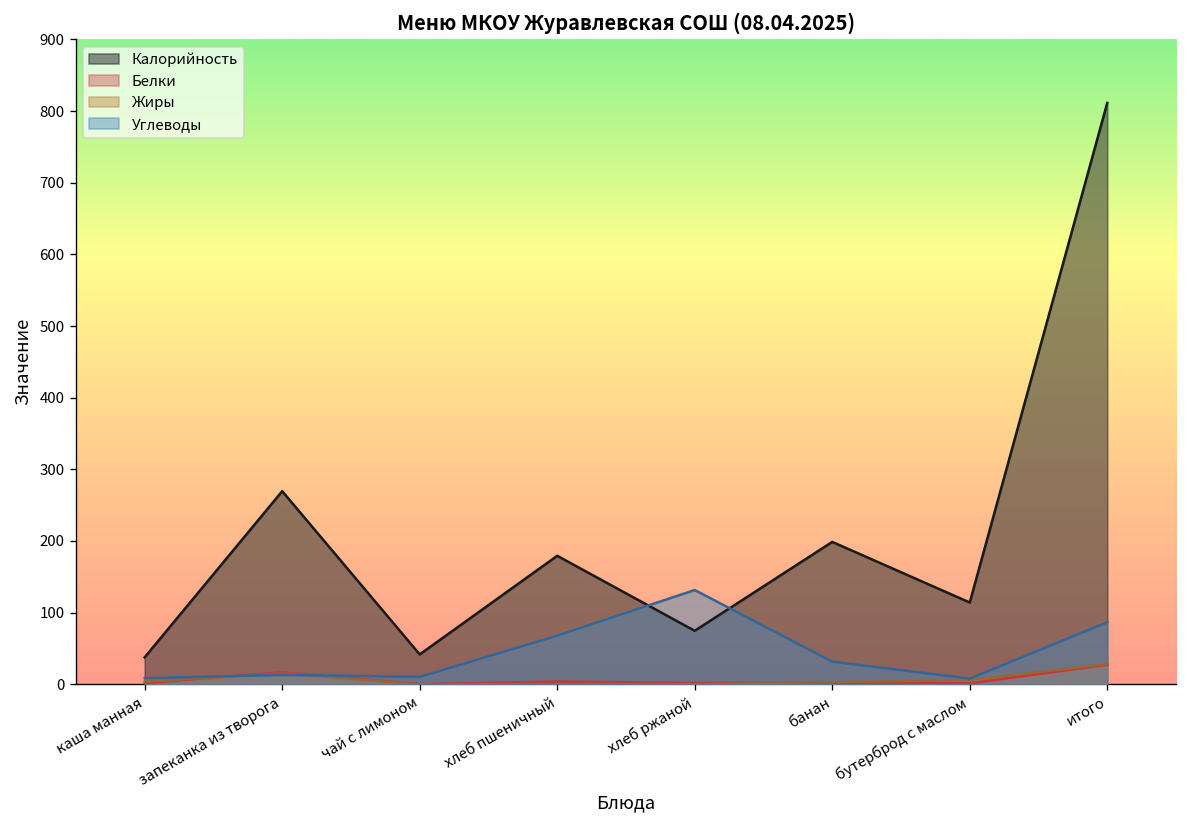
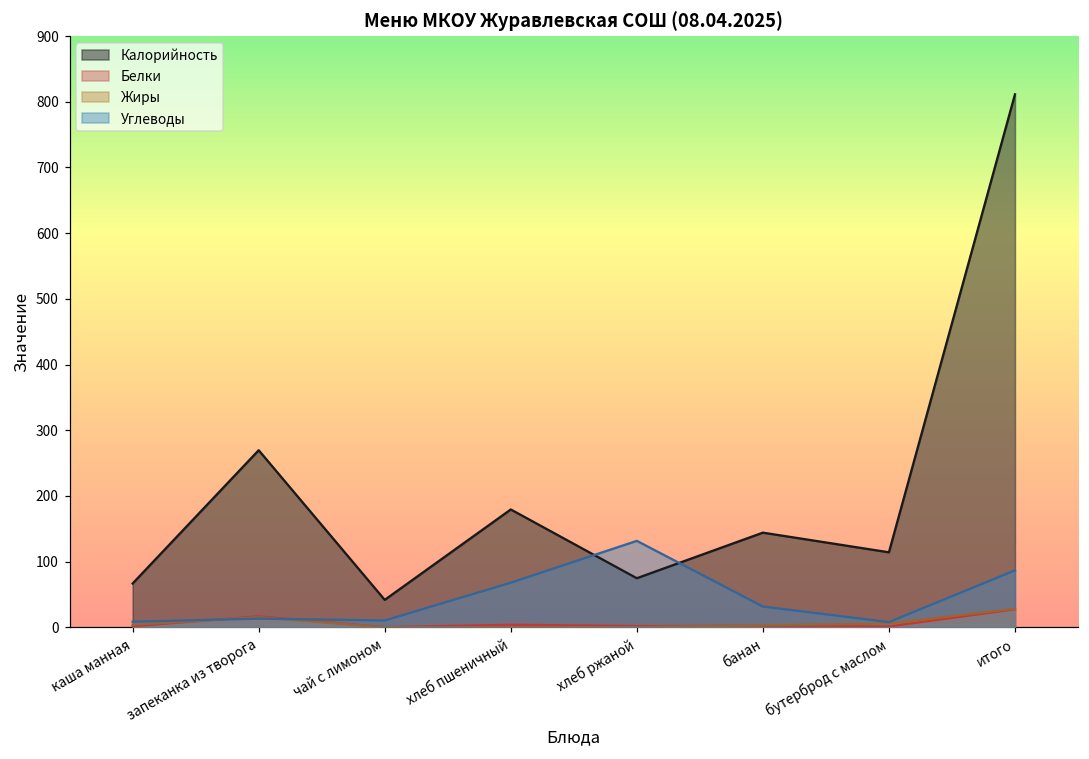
Калорийность, каша манная: 40 -> 70
Калорийность, банан: 200 -> 140
